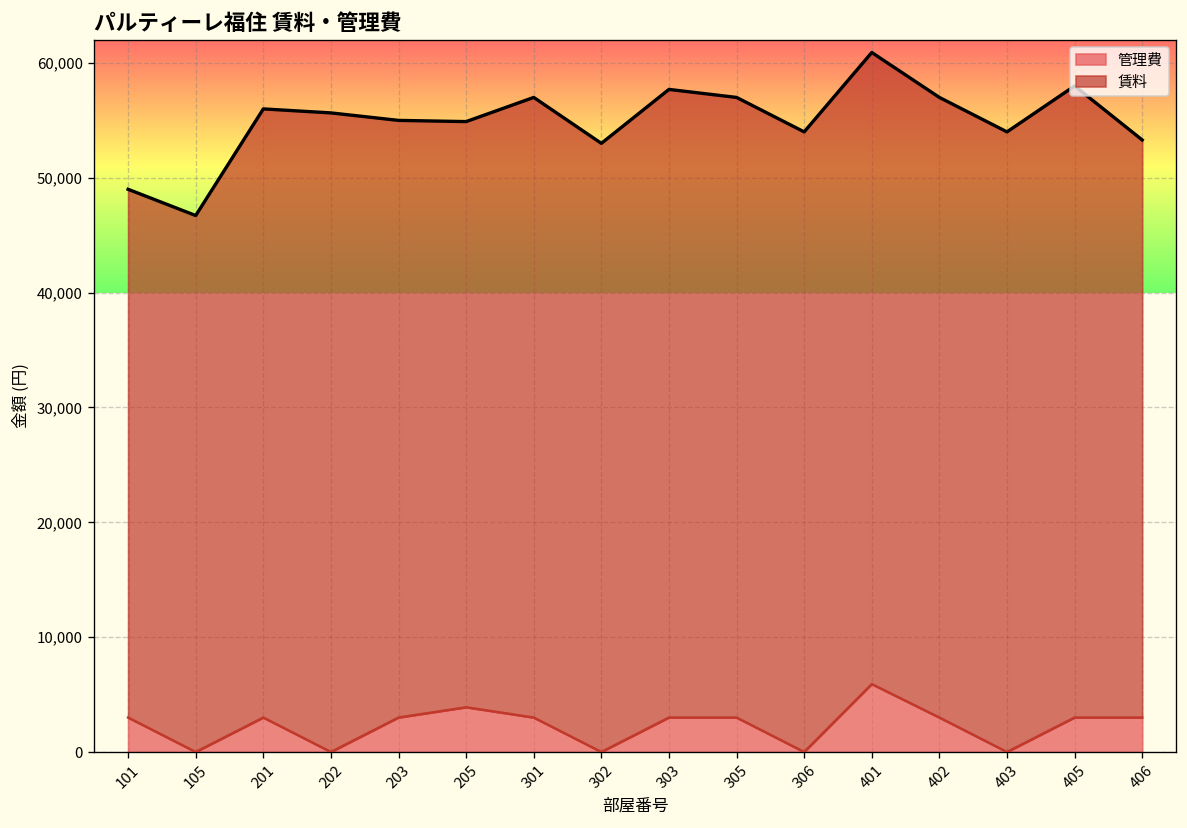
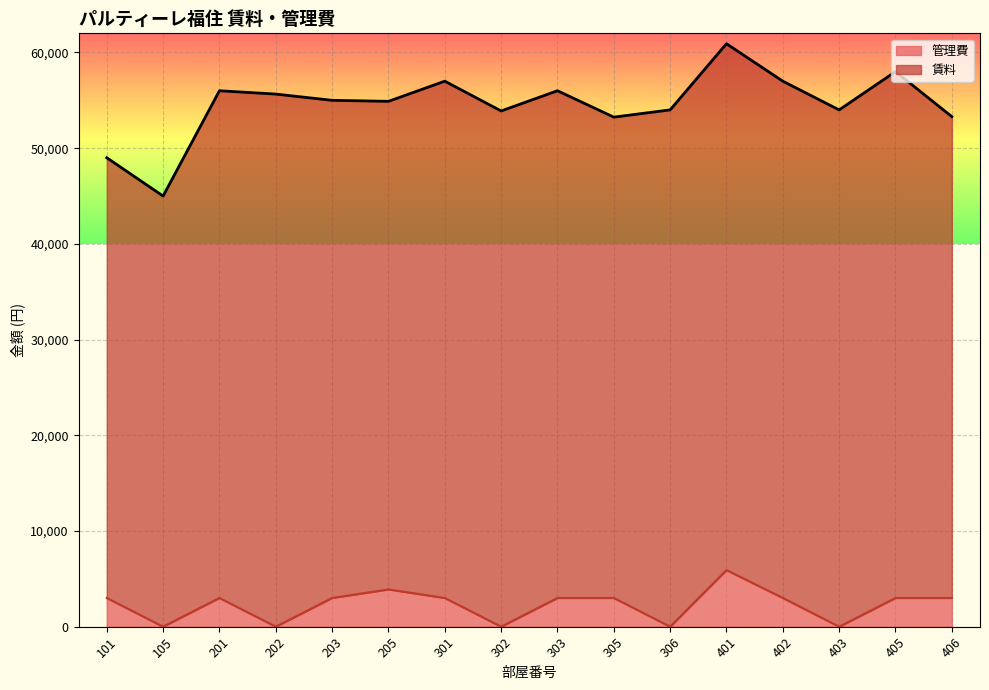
賃料, 105: 47,000 -> 45,000
賃料, 302: 53,000 -> 54,000
賃料, 303: 55,000 -> 53,000
賃料, 305: 54,000 -> 50,000
